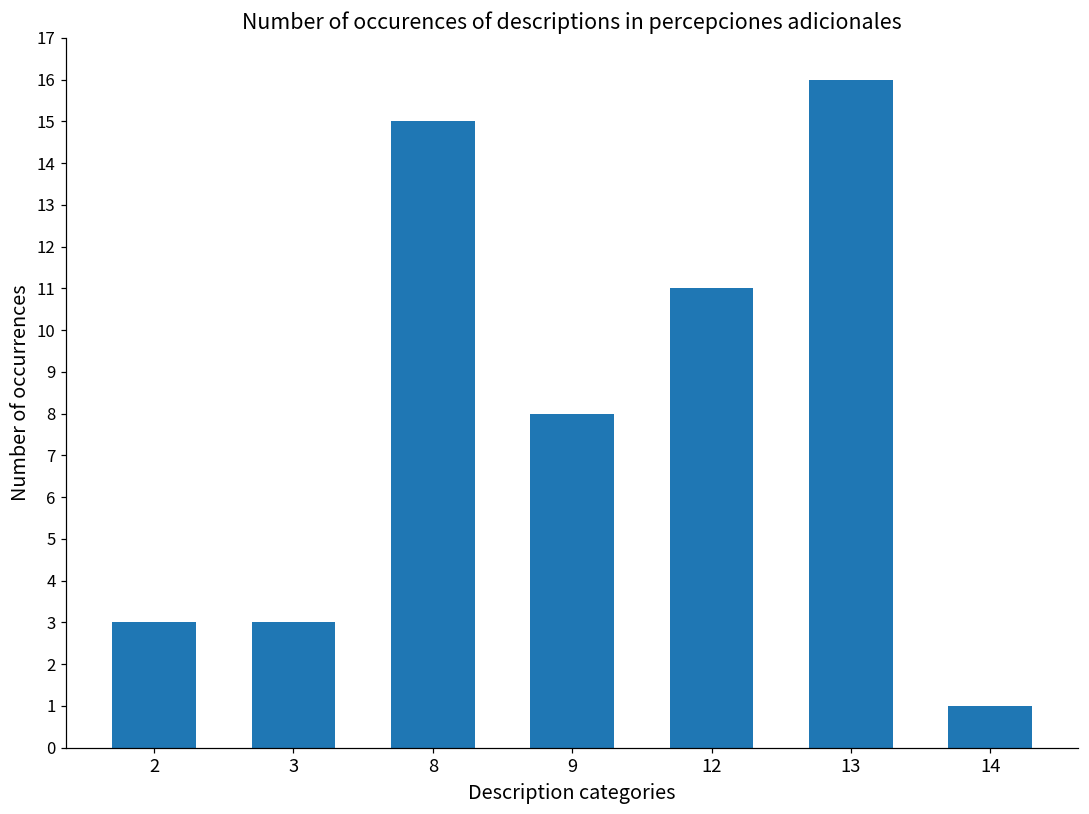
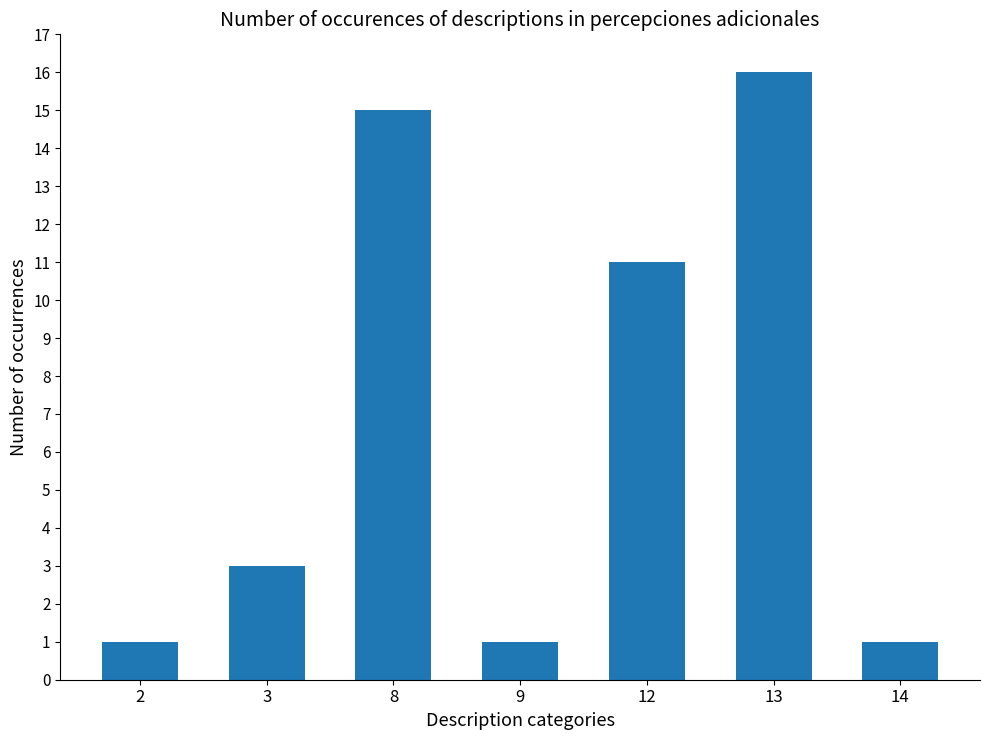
2: 3 -> 1
9: 8 -> 1
